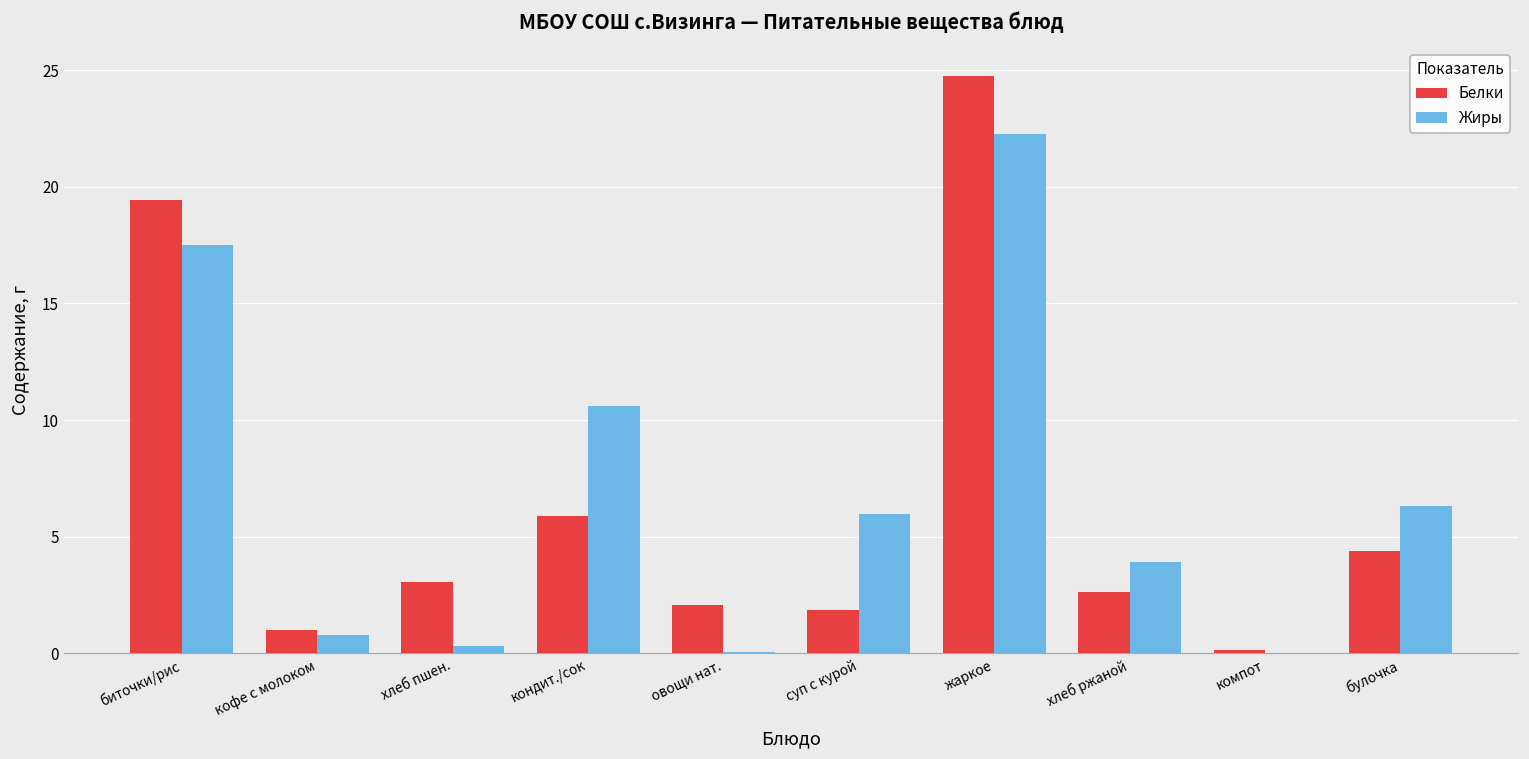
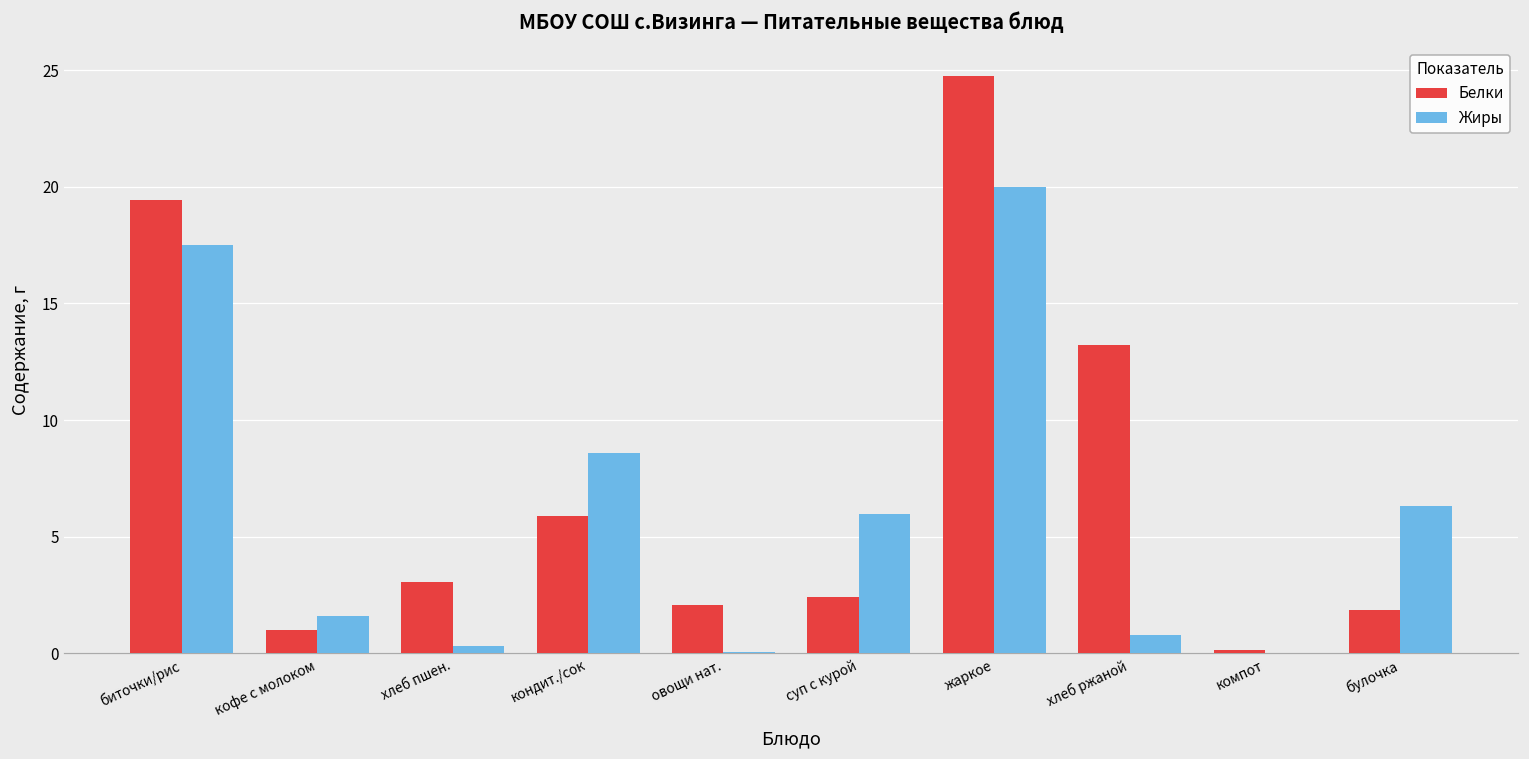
Жиры, кофе с молоком: 0.8 -> 1.6
Жиры, кондит./сок: 10.6 -> 8.6
Белки, суп с курой: 1.9 -> 2.4
Жиры, жаркое: 22.3 -> 20.0
Белки, хлеб ржаной: 2.6 -> 13.2
Жиры, хлеб ржаной: 3.9 -> 0.8
Белки, булочка: 4.4 -> 1.8
